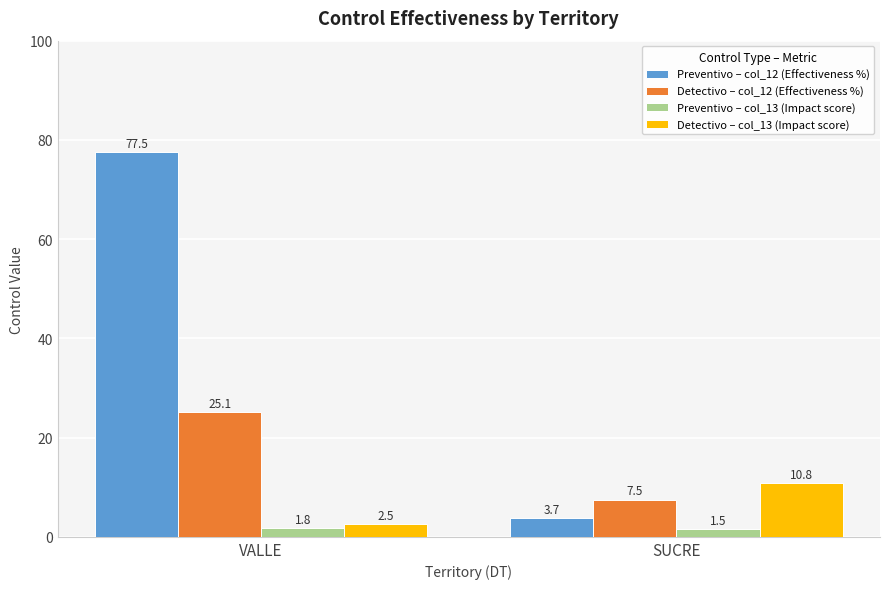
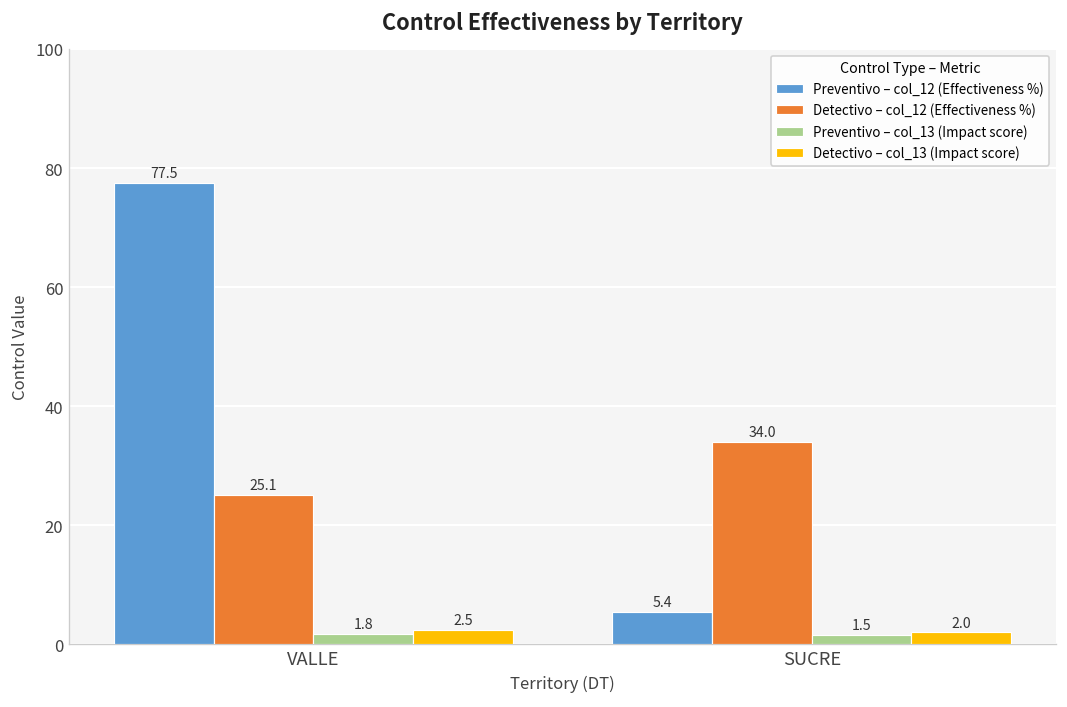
Preventivo – col_12 (Effectiveness %), SUCRE: 3.7 -> 5.4
Detectivo – col_12 (Effectiveness %), SUCRE: 7.5 -> 34.0
Detectivo – col_13 (Impact score), SUCRE: 10.8 -> 2.0
